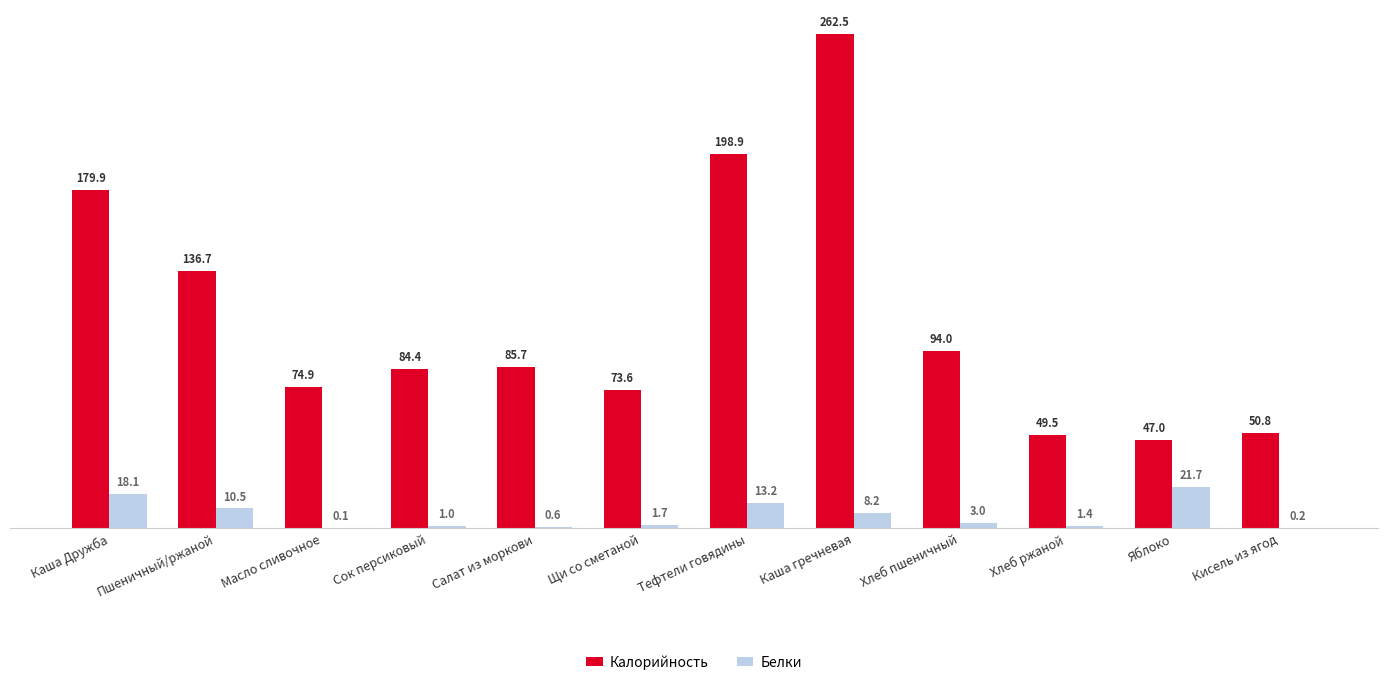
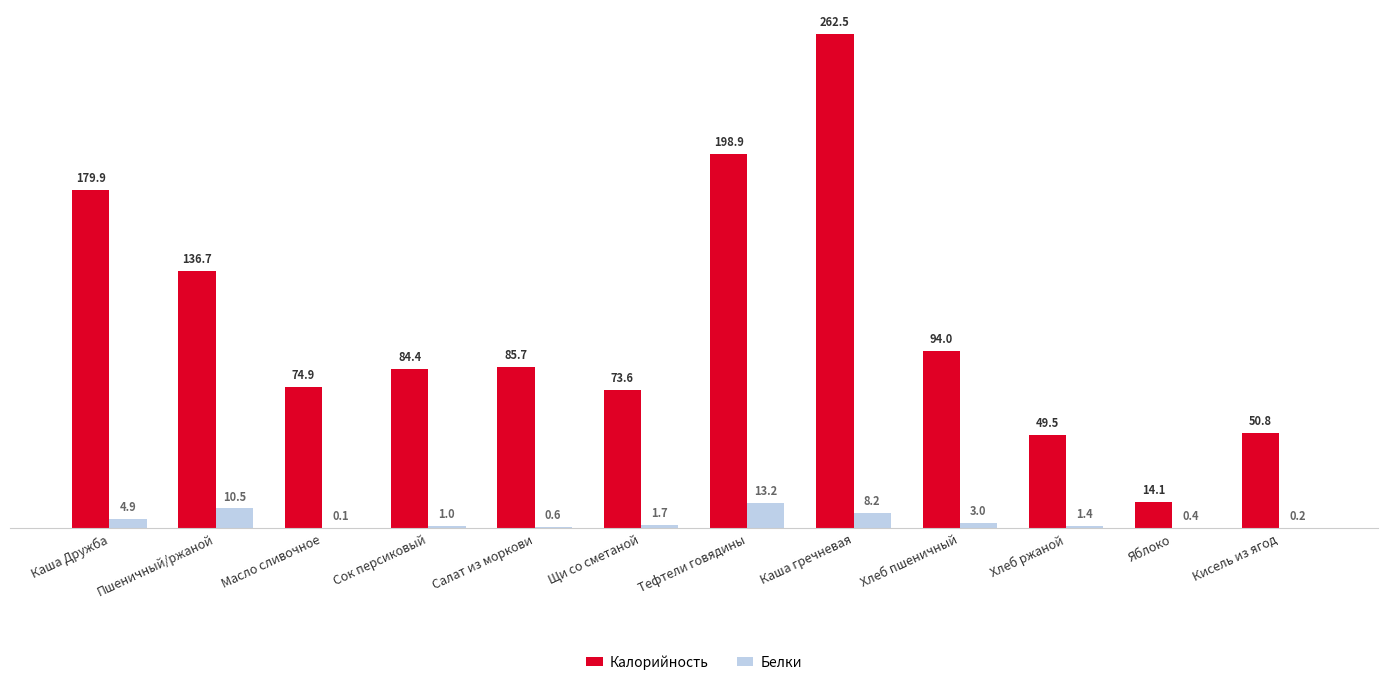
Белки, Каша Дружба: 18.1 -> 4.9
Калорийность, Яблоко: 47.0 -> 14.1
Белки, Яблоко: 21.7 -> 0.4
